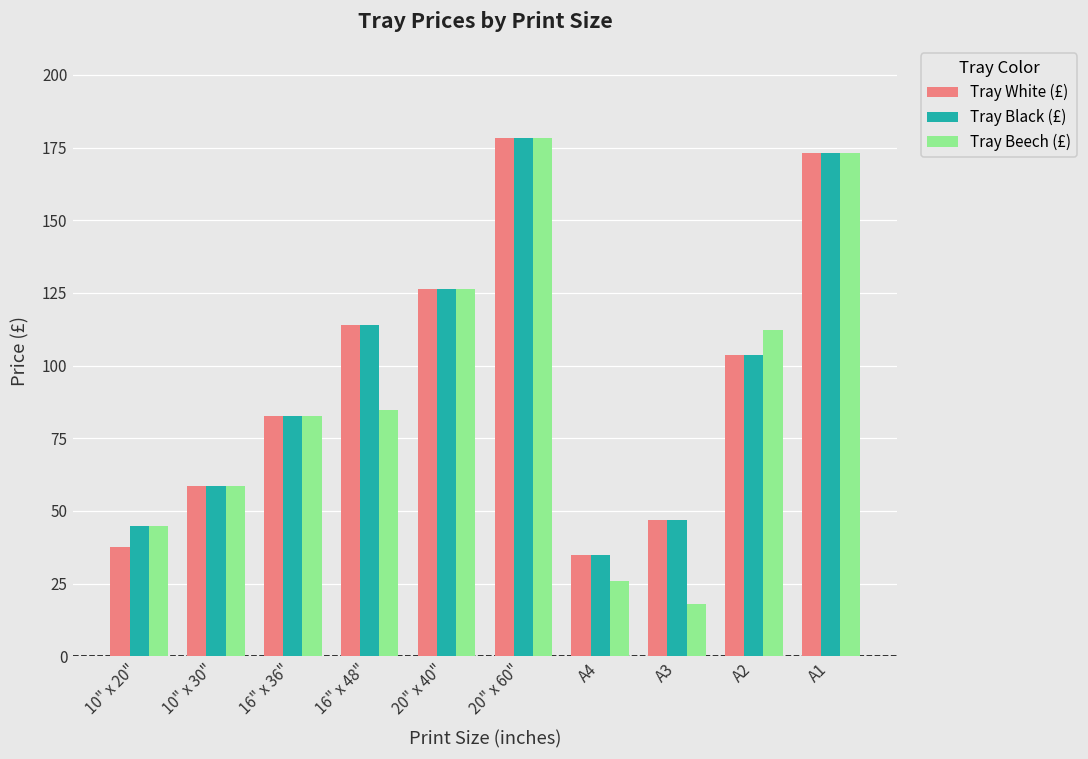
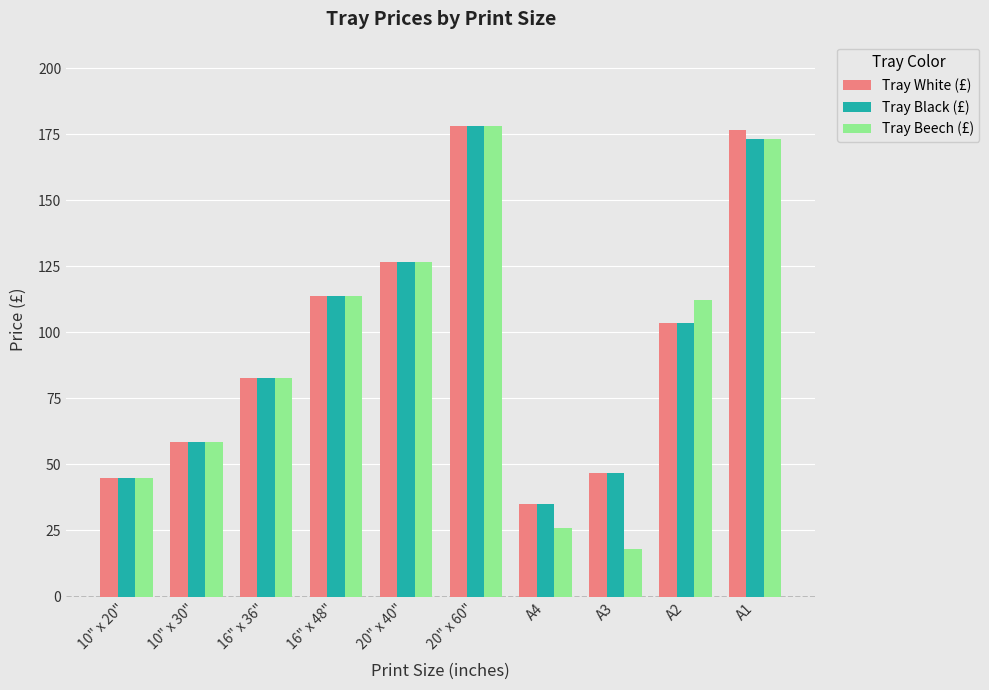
Tray White (£), 10" x 20": 38 -> 45
Tray Beech (£), 16" x 48": 85 -> 114
Tray White (£), A1: 173 -> 177
